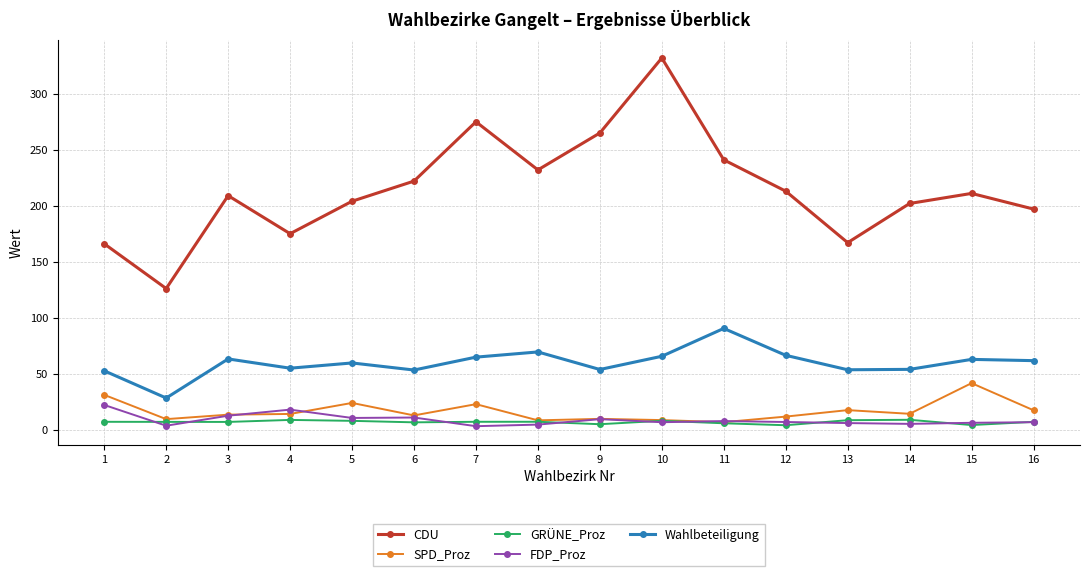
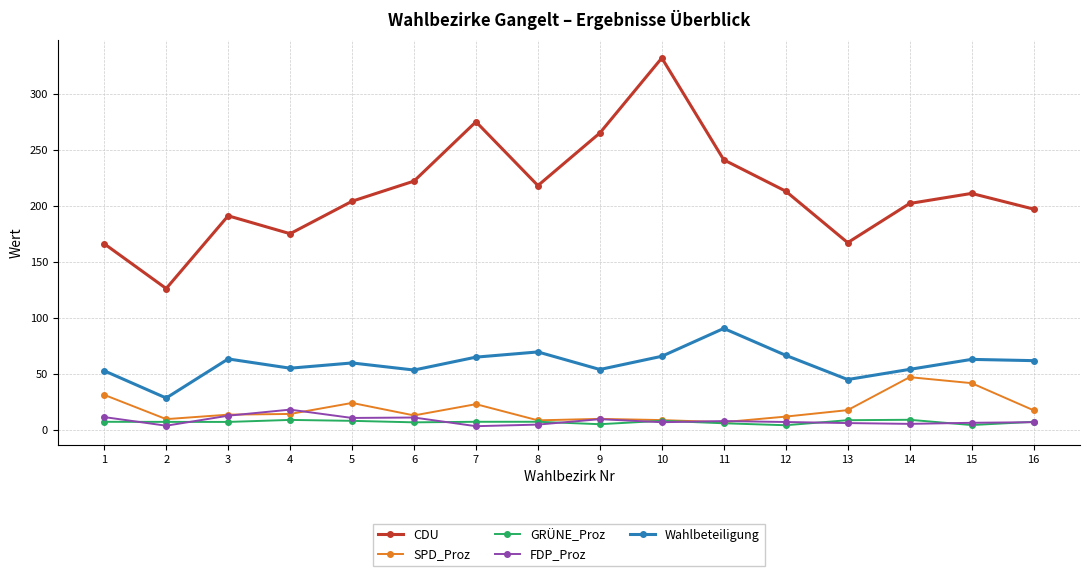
FDP_Proz, 1: 22 -> 11
CDU, 3: 209 -> 191
CDU, 8: 232 -> 218
Wahlbeteiligung, 13: 53 -> 45
SPD_Proz, 14: 14 -> 47
